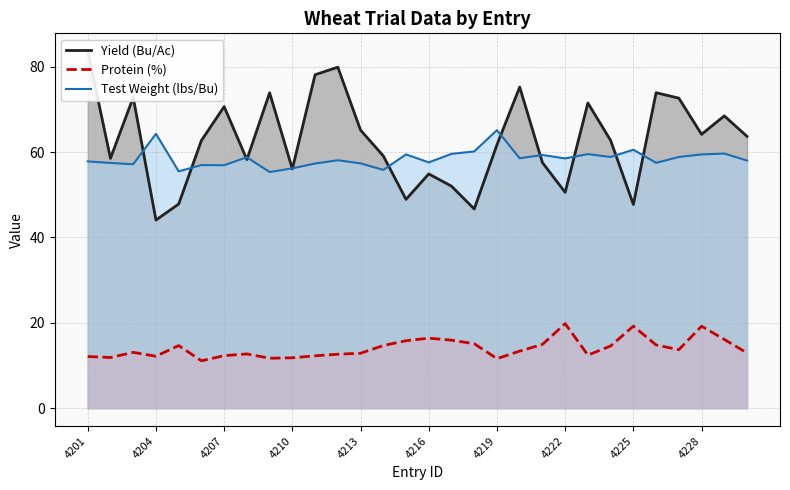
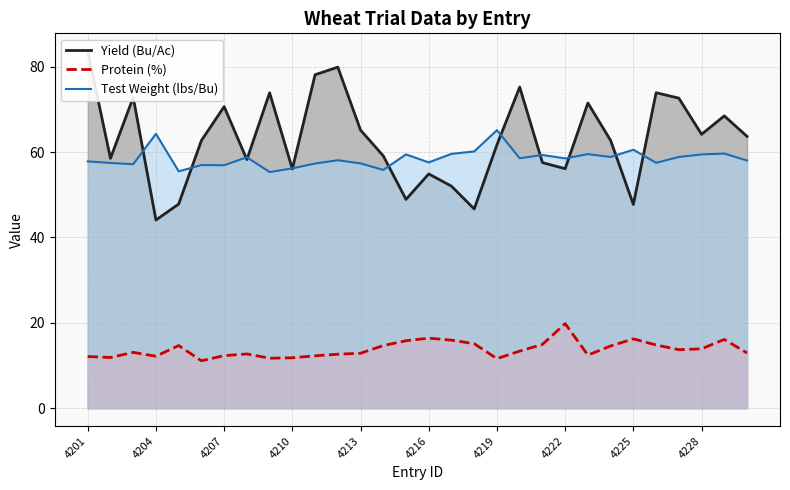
Yield (Bu/Ac), 4222: 51 -> 56
Protein (%), 4225: 19 -> 16
Protein (%), 4228: 19 -> 14
